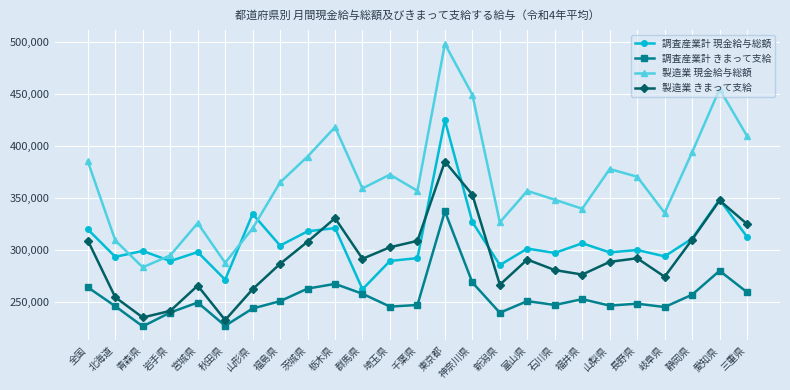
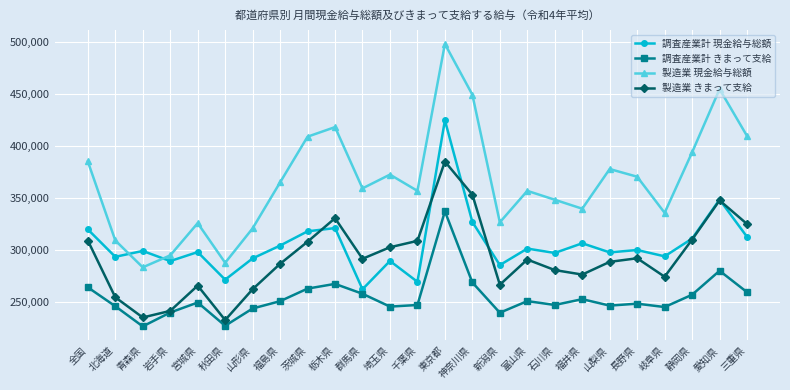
調査産業計 現金給与総額, 山形県: 334,000 -> 292,000
製造業 現金給与総額, 茨城県: 390,000 -> 409,000
調査産業計 現金給与総額, 千葉県: 292,000 -> 269,000
